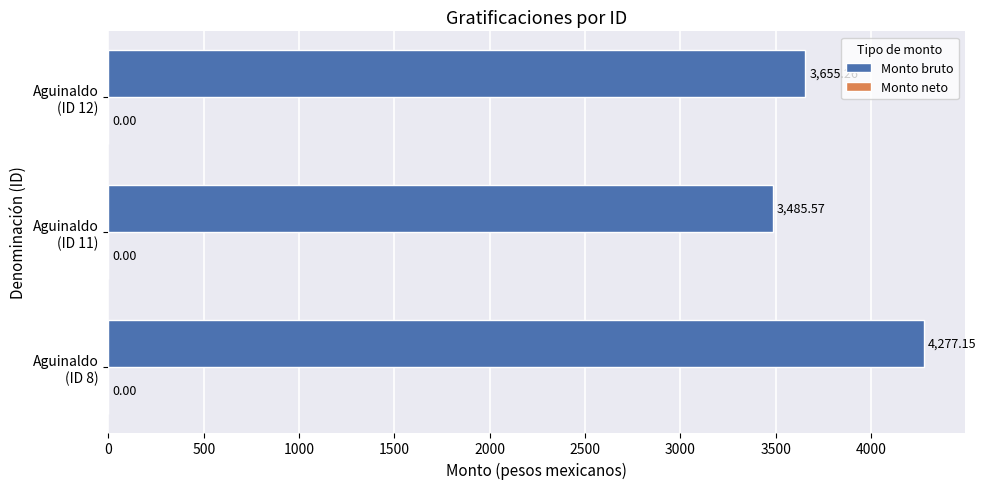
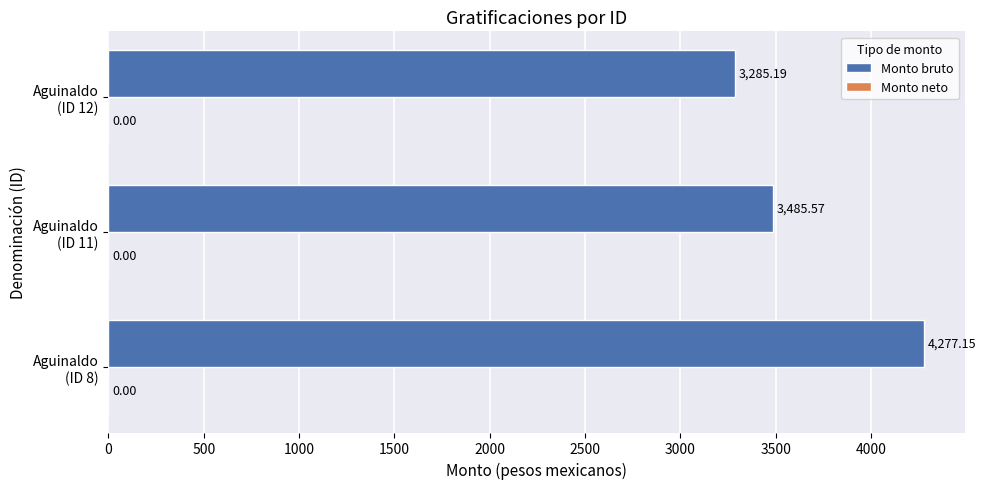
Monto bruto, Aguinaldo (ID 12): 3660 -> 3290
